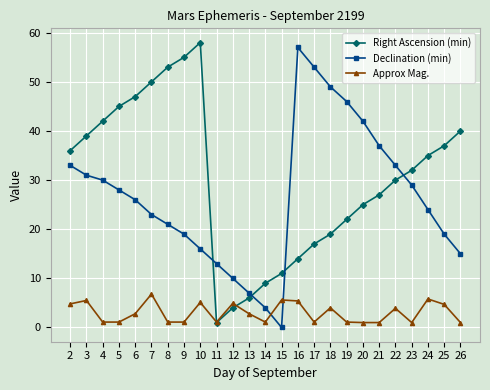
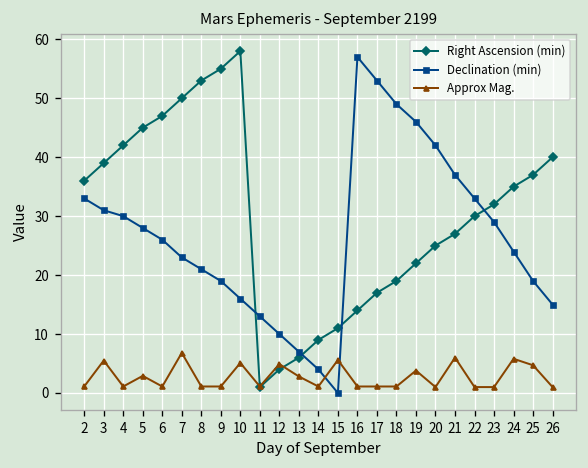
Approx Mag., 2: 5 -> 1
Approx Mag., 5: 1 -> 3
Approx Mag., 6: 3 -> 1
Approx Mag., 16: 5 -> 1
Approx Mag., 18: 4 -> 1
Approx Mag., 19: 1 -> 4
Approx Mag., 21: 1 -> 6
Approx Mag., 22: 4 -> 1
